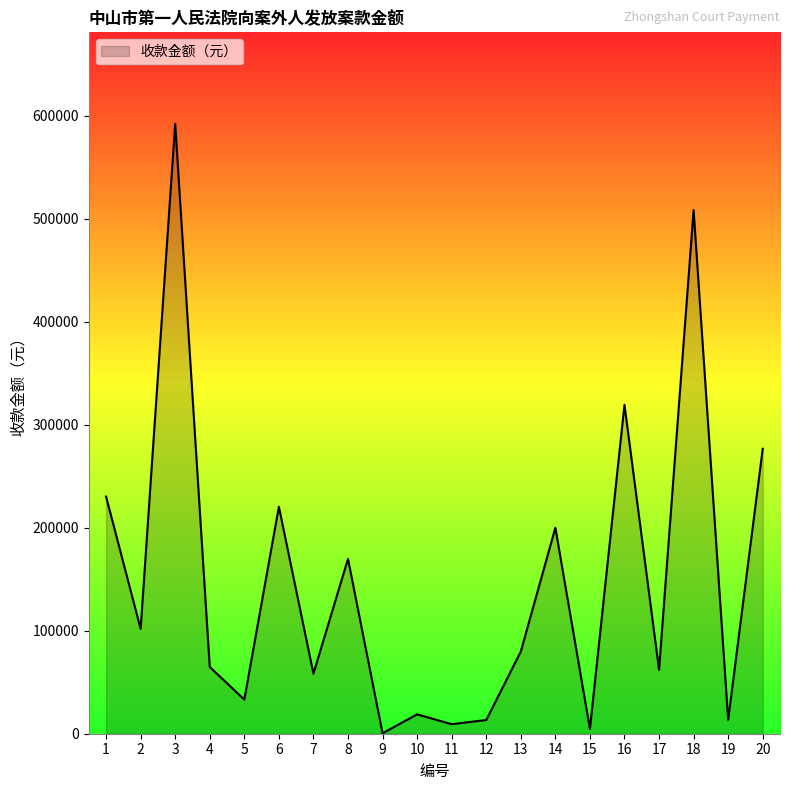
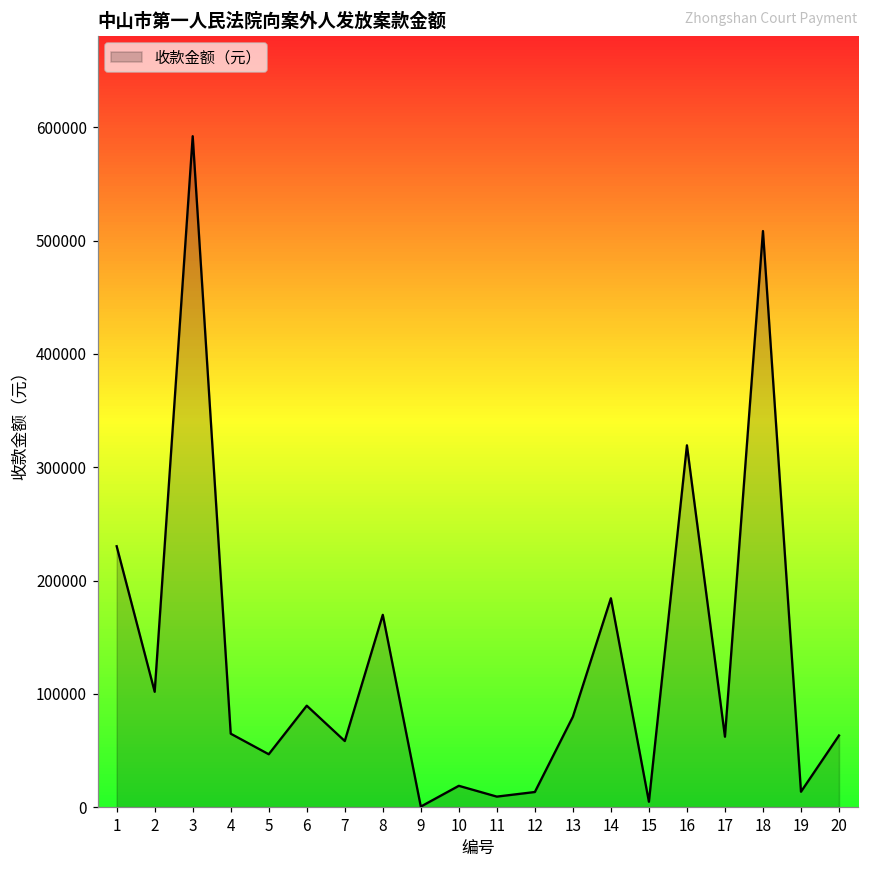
5: 33000 -> 47000
6: 220000 -> 90000
14: 200000 -> 184000
20: 277000 -> 63000
